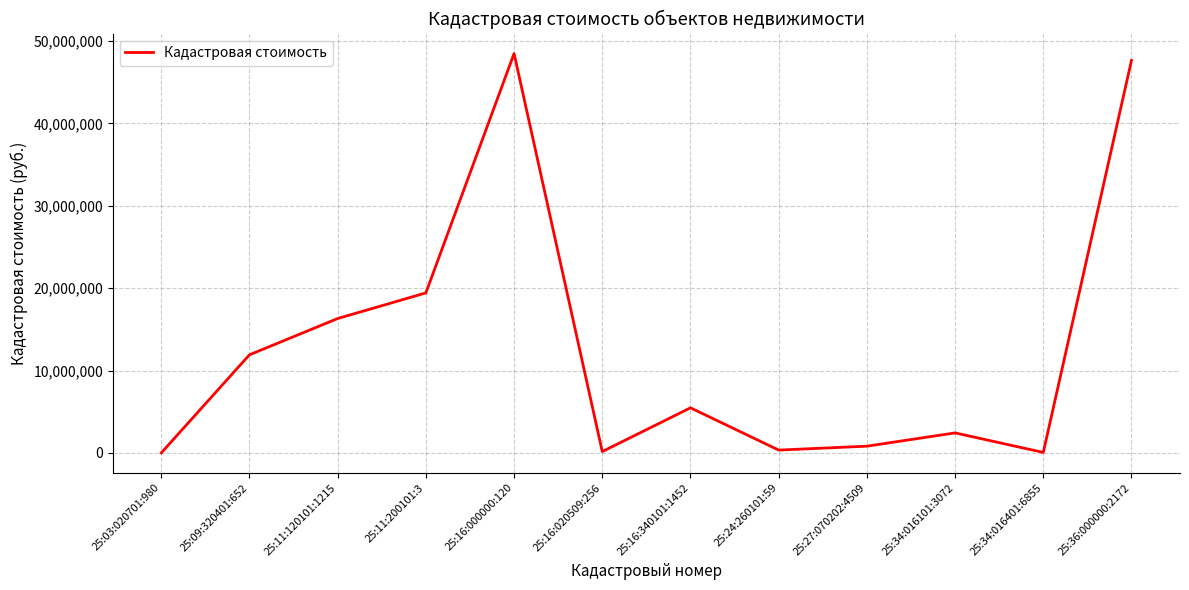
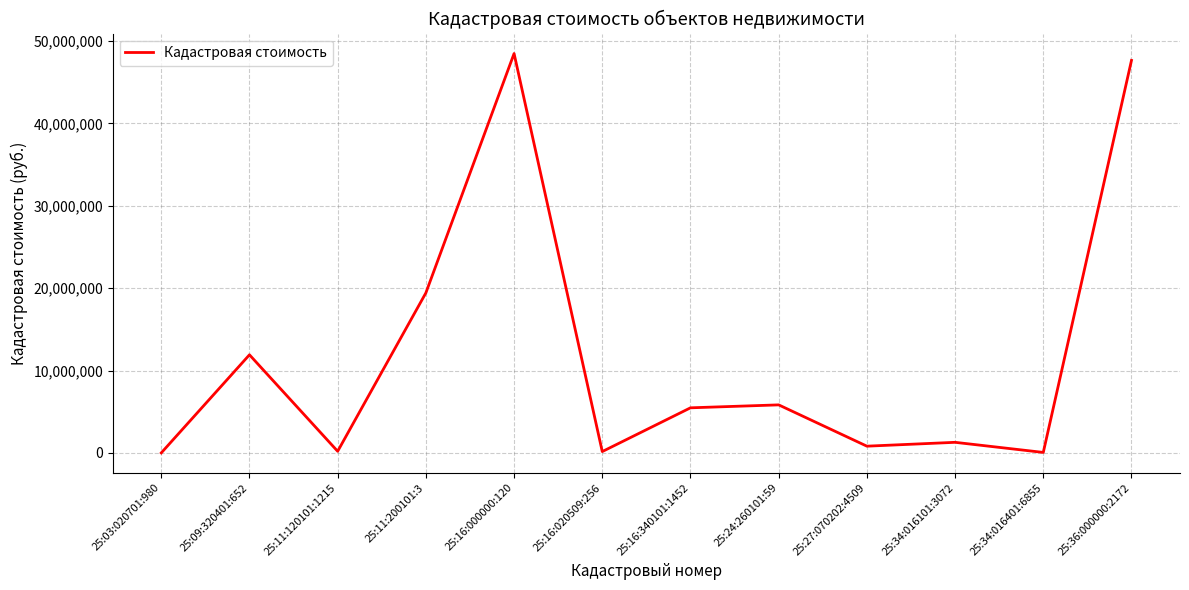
25:11:120101:1215: 16,000,000 -> 0
25:24:260101:59: 0 -> 6,000,000
25:34:016101:3072: 2,000,000 -> 1,000,000
